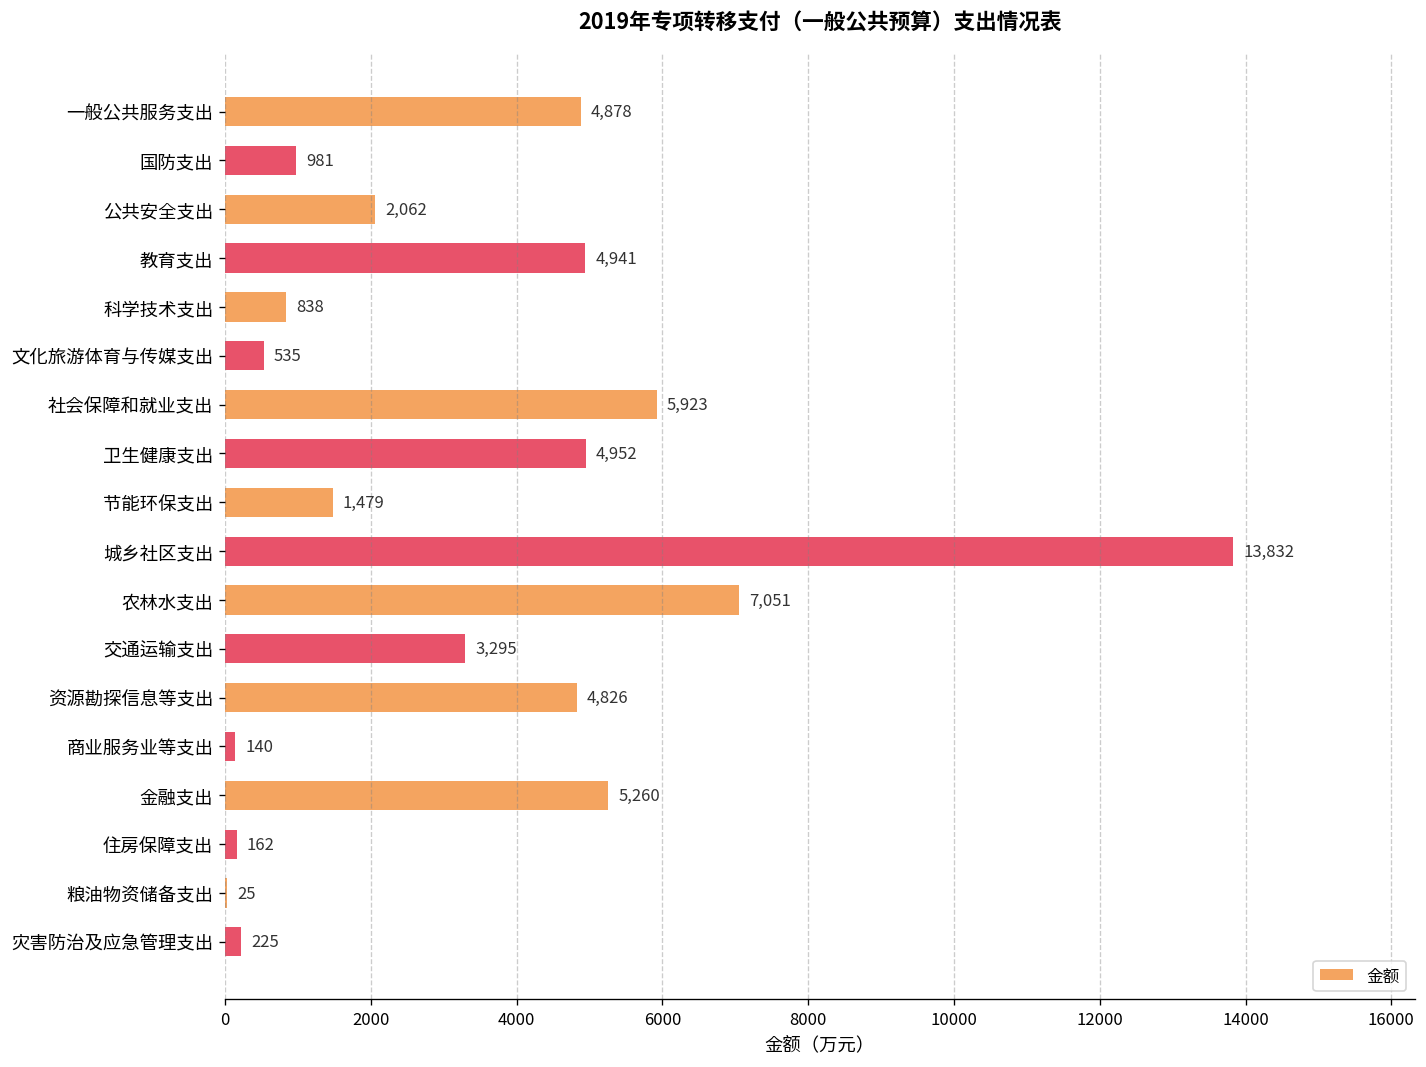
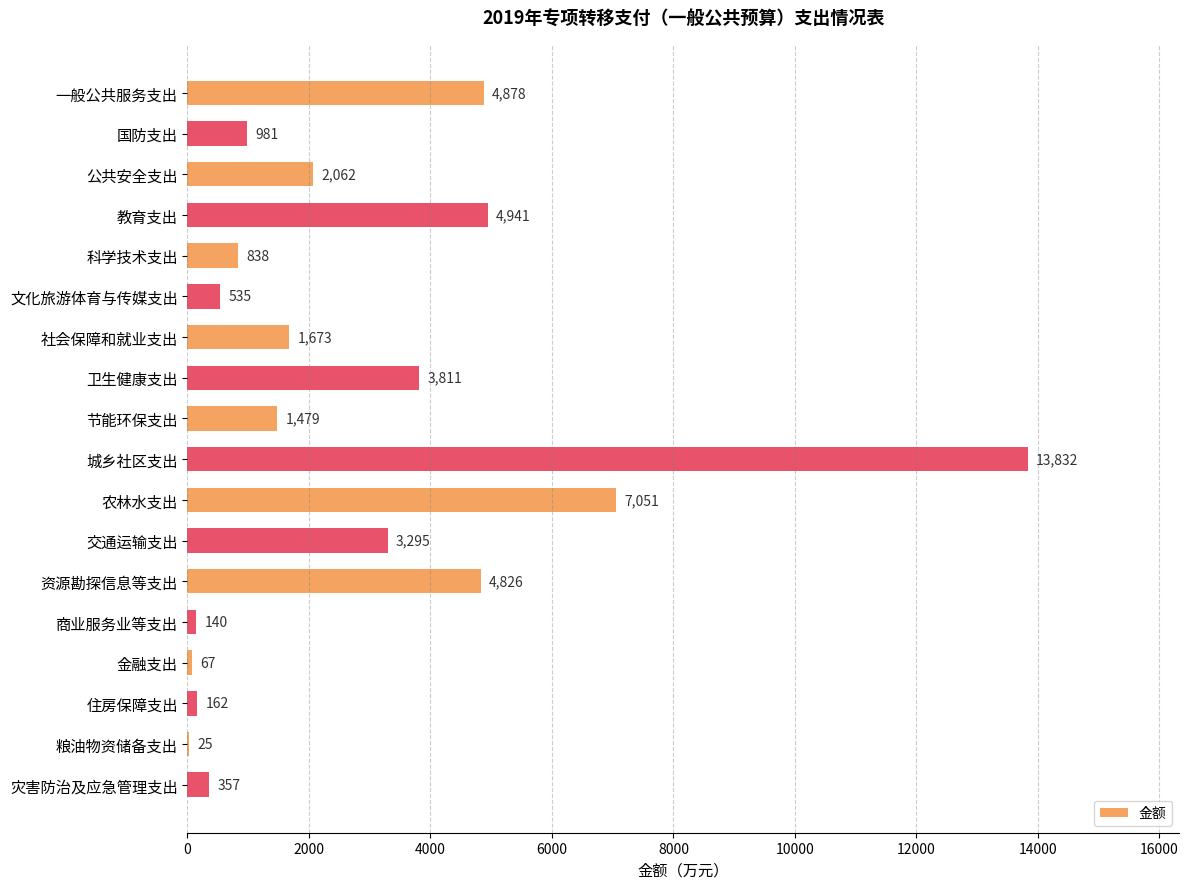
社会保障和就业支出: 5,923 -> 1,673
卫生健康支出: 4,952 -> 3,811
金融支出: 5,260 -> 67
灾害防治及应急管理支出: 225 -> 357
